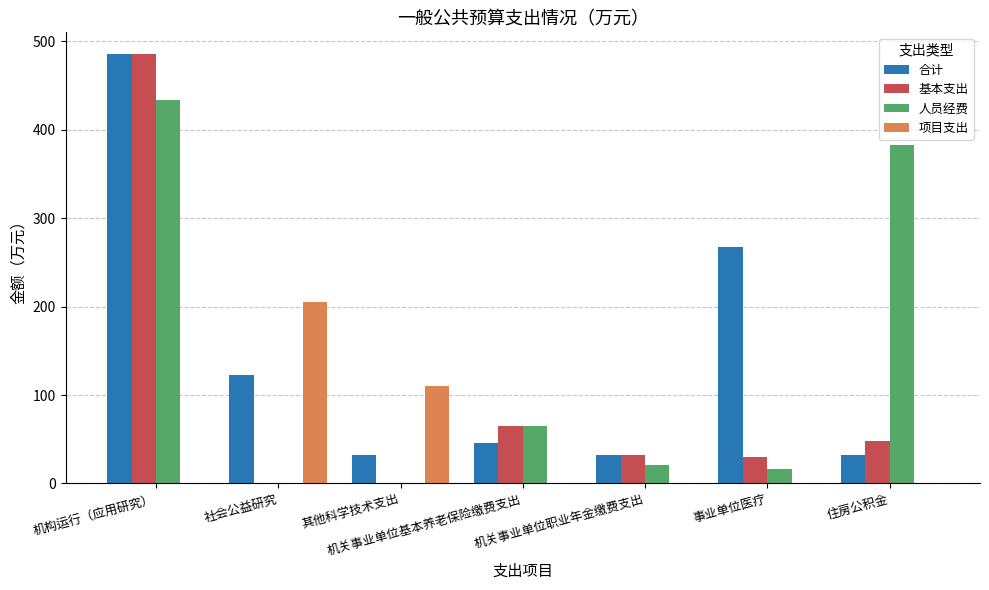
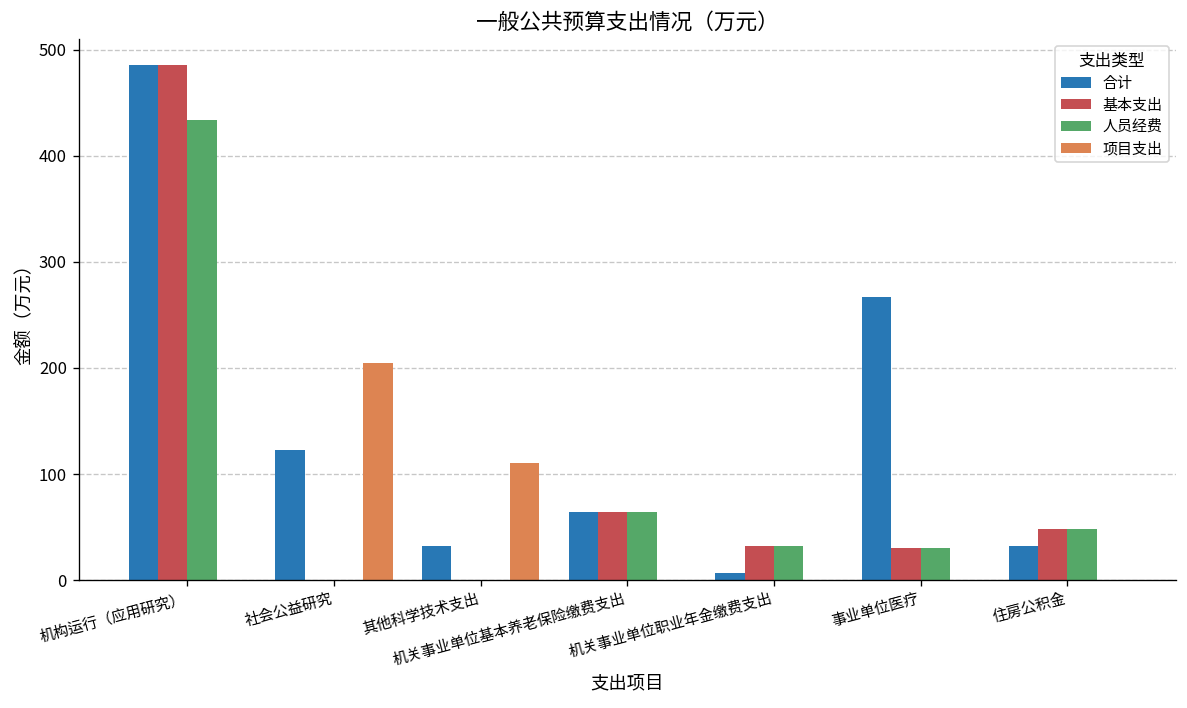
合计, 机关事业单位基本养老保险缴费支出: 50 -> 60
合计, 机关事业单位职业年金缴费支出: 30 -> 10
人员经费, 机关事业单位职业年金缴费支出: 20 -> 30
人员经费, 事业单位医疗: 20 -> 30
人员经费, 住房公积金: 380 -> 50
